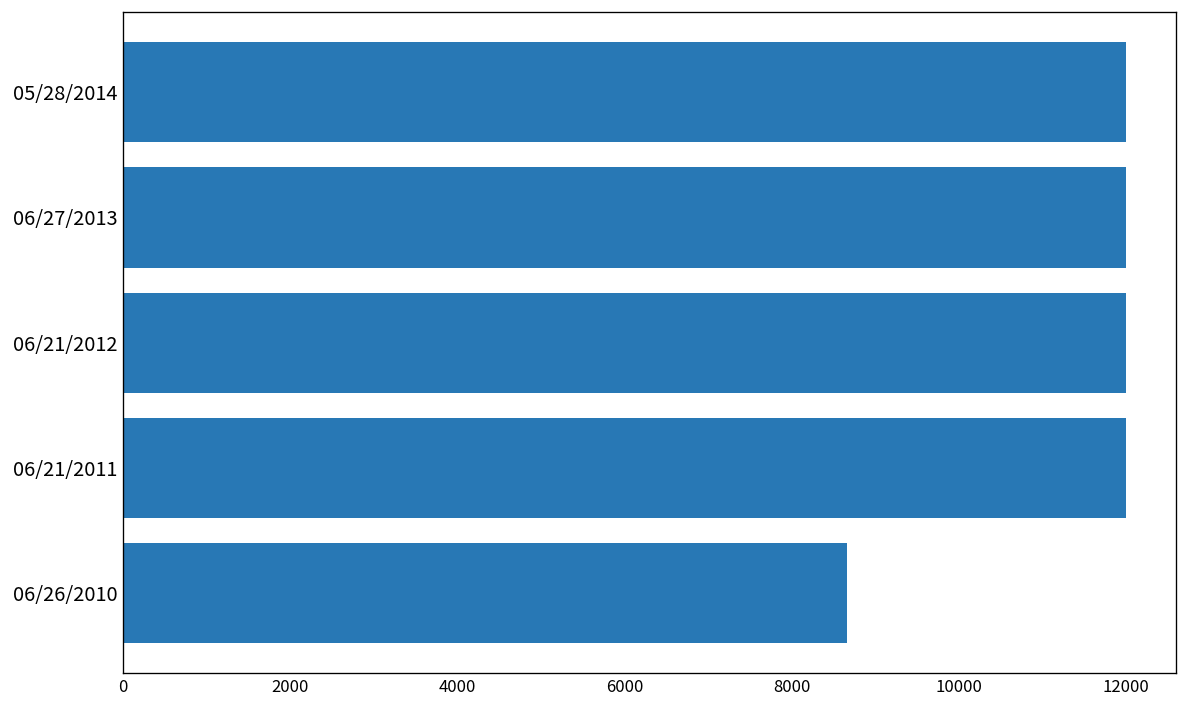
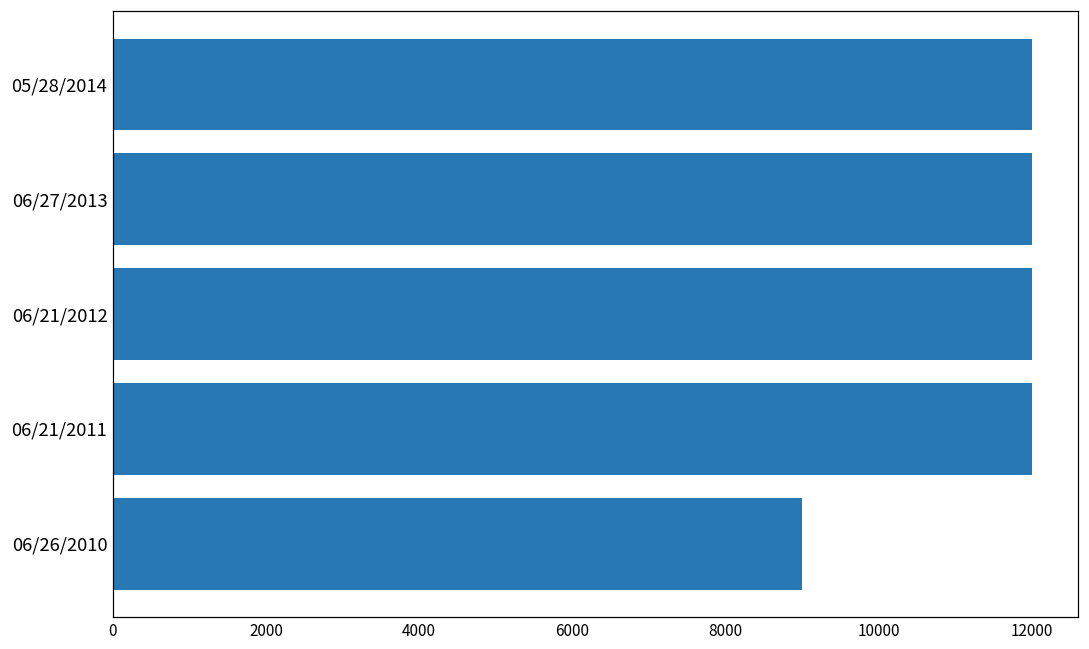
06/26/2010: 8700 -> 9000
